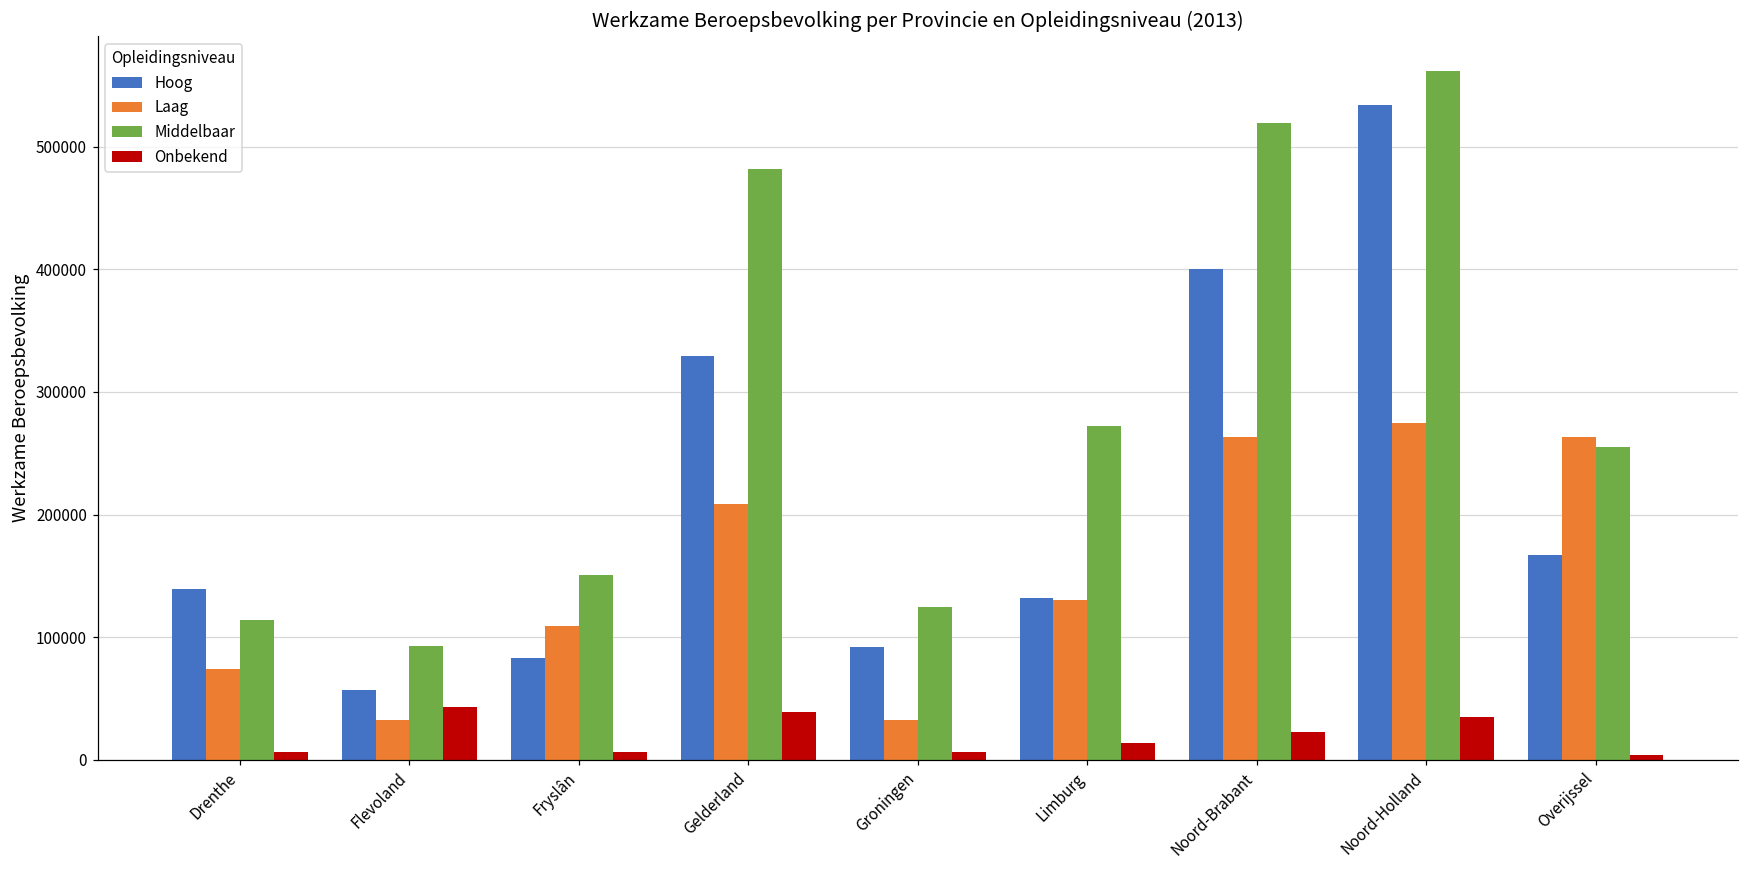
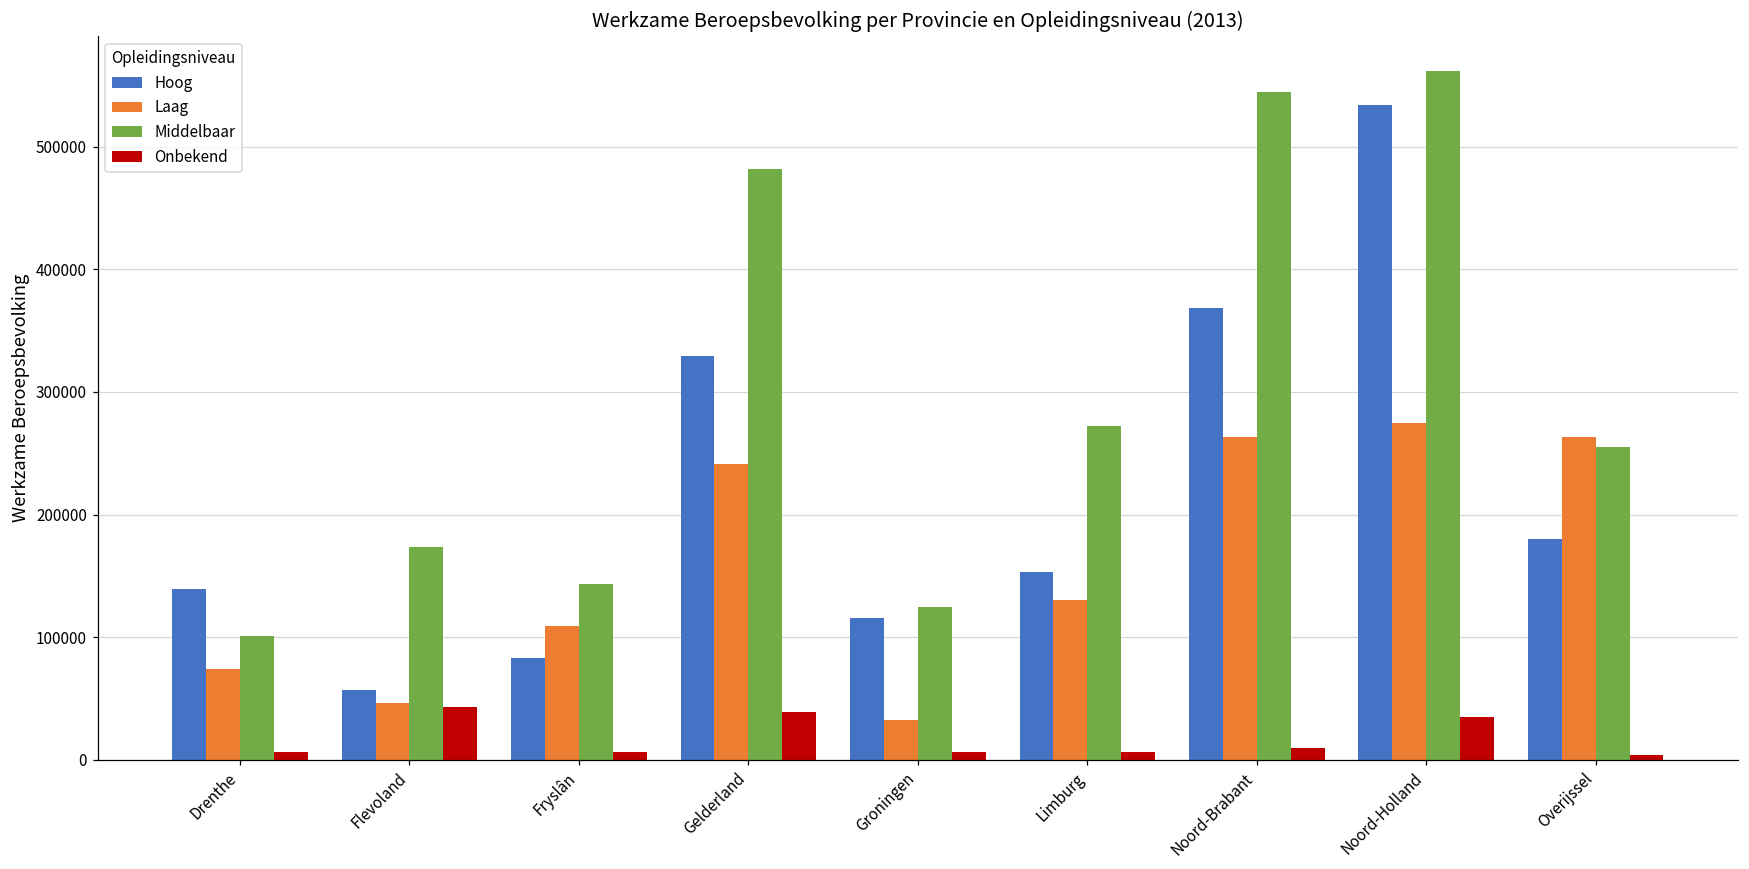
Middelbaar, Drenthe: 114000 -> 101000
Laag, Flevoland: 32000 -> 46000
Middelbaar, Flevoland: 93000 -> 173000
Middelbaar, Fryslân: 151000 -> 144000
Laag, Gelderland: 208000 -> 241000
Hoog, Groningen: 92000 -> 116000
Hoog, Limburg: 132000 -> 153000
Onbekend, Limburg: 14000 -> 6000
Hoog, Noord-Brabant: 400000 -> 369000
Middelbaar, Noord-Brabant: 520000 -> 545000
Onbekend, Noord-Brabant: 23000 -> 9000
Hoog, Overijssel: 167000 -> 180000
